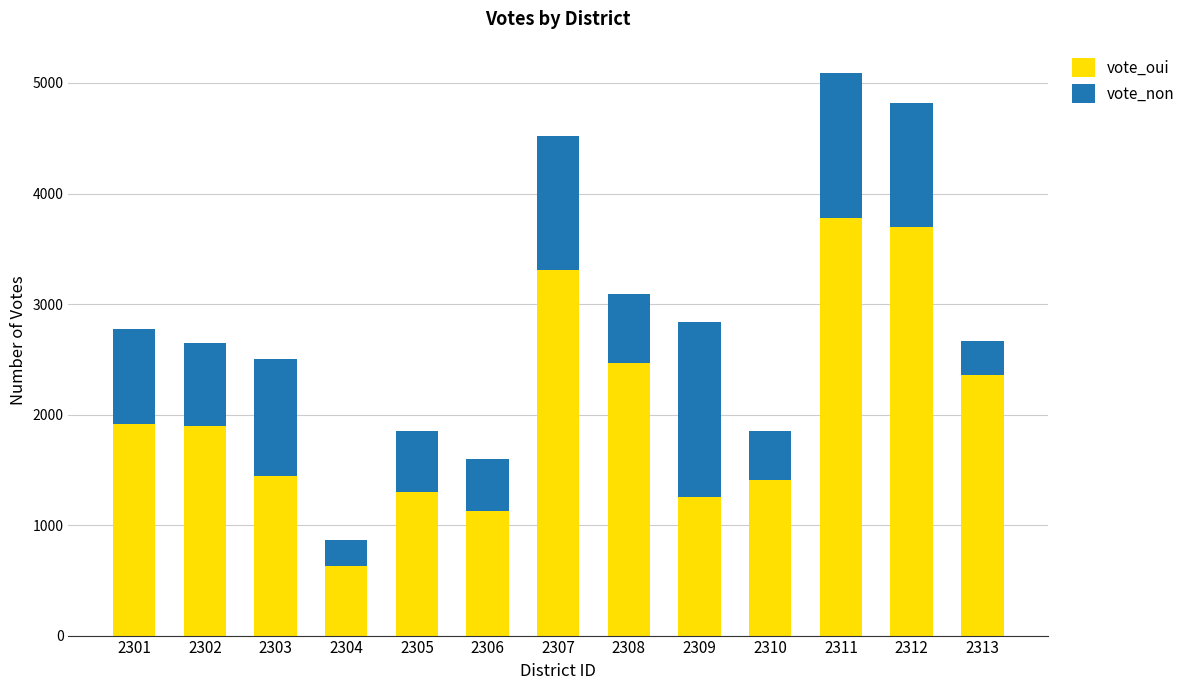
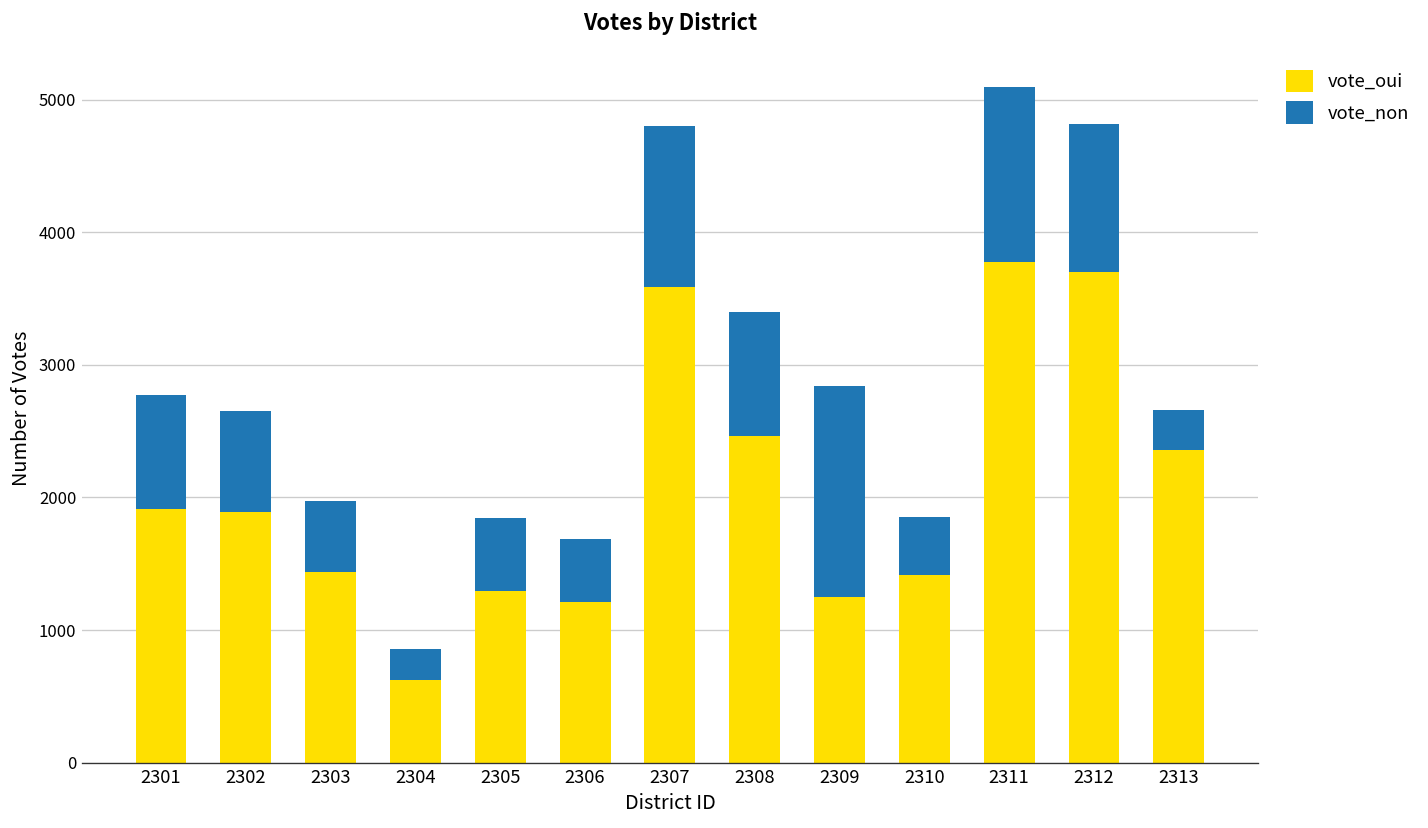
vote_non, 2303: 1060 -> 540
vote_oui, 2306: 1130 -> 1210
vote_oui, 2307: 3310 -> 3590
vote_non, 2308: 630 -> 940
